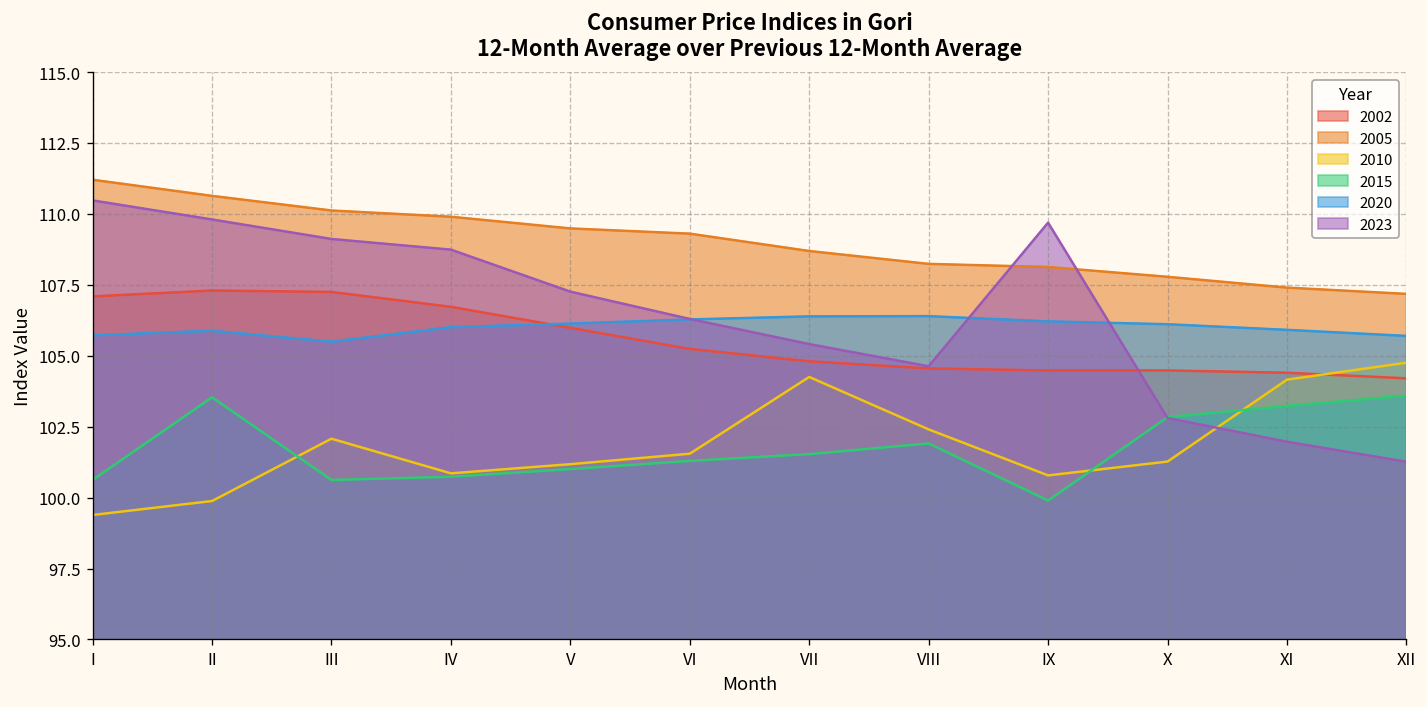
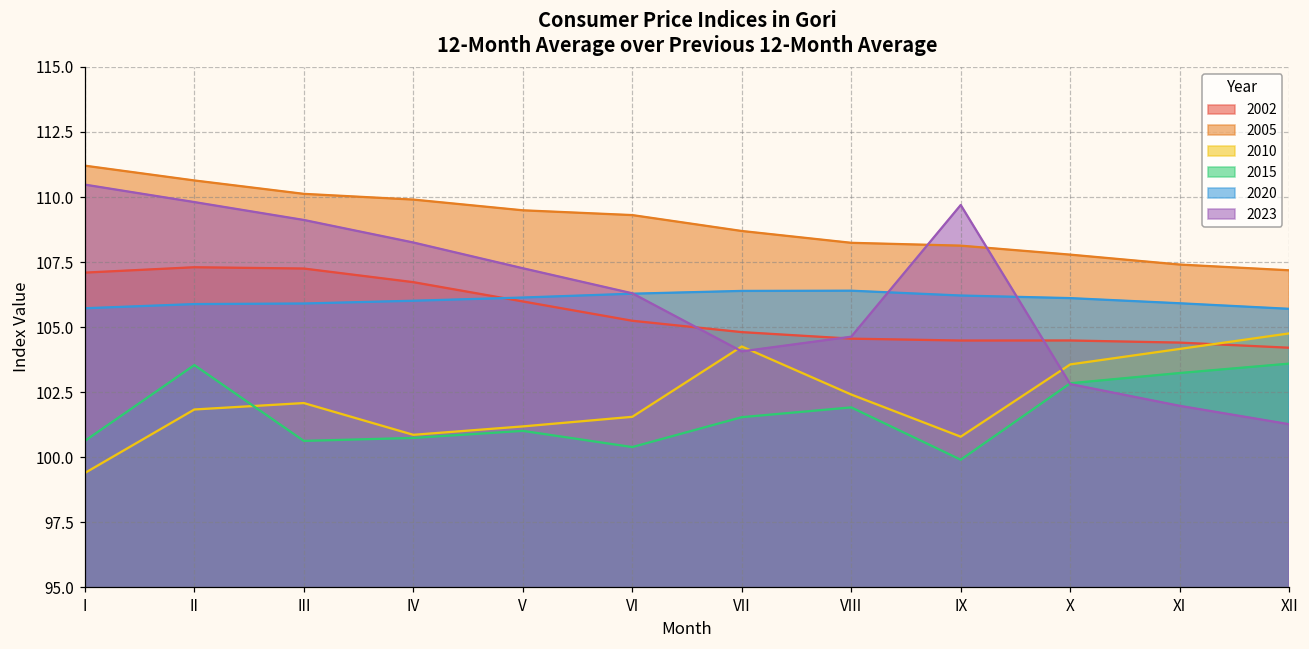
2010, II: 99.9 -> 101.8
2020, III: 105.5 -> 105.9
2023, IV: 108.7 -> 108.3
2015, VI: 101.3 -> 100.4
2023, VII: 105.4 -> 104.1
2010, X: 101.3 -> 103.6
